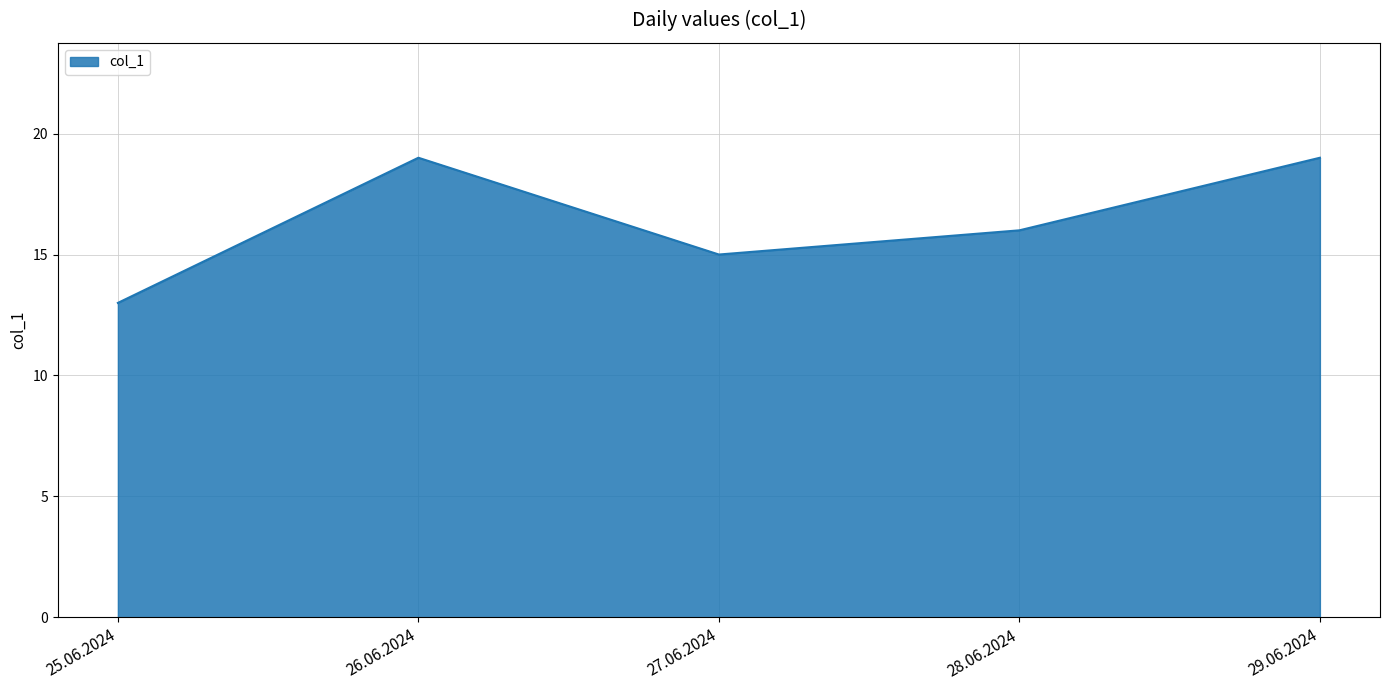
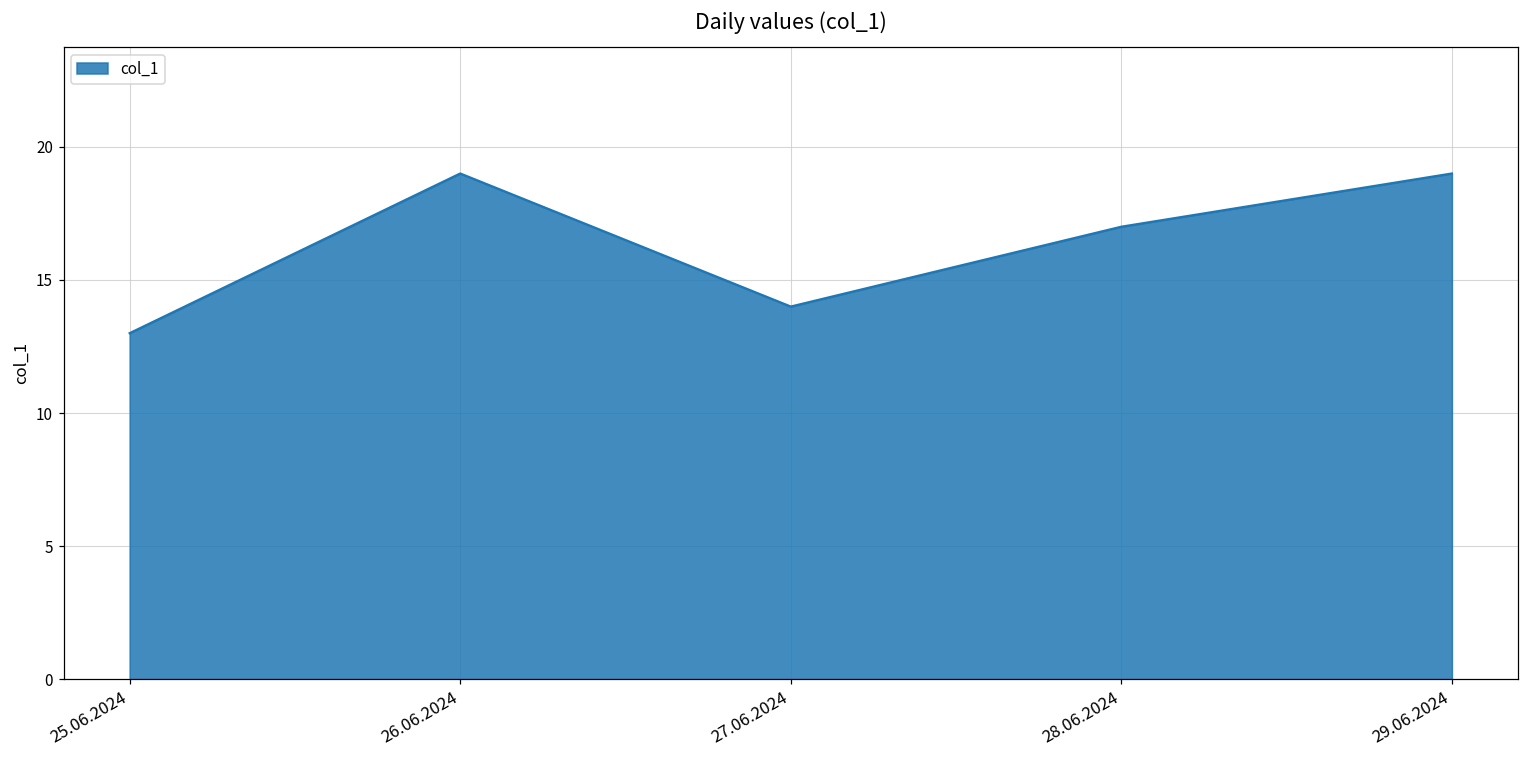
27.06.2024: 15 -> 14
28.06.2024: 16 -> 17
